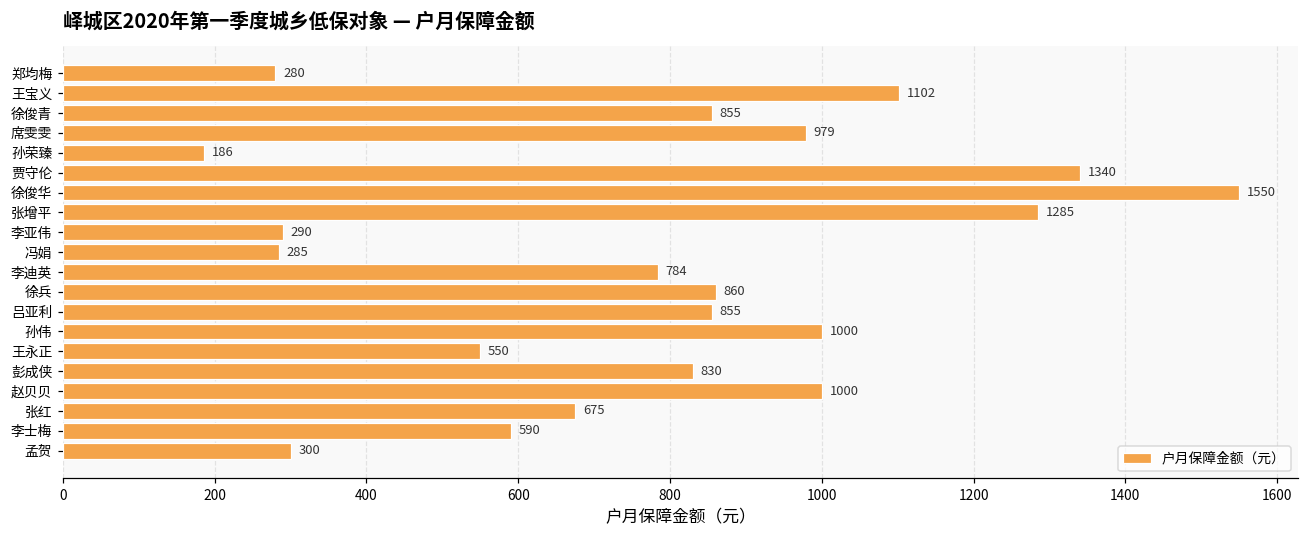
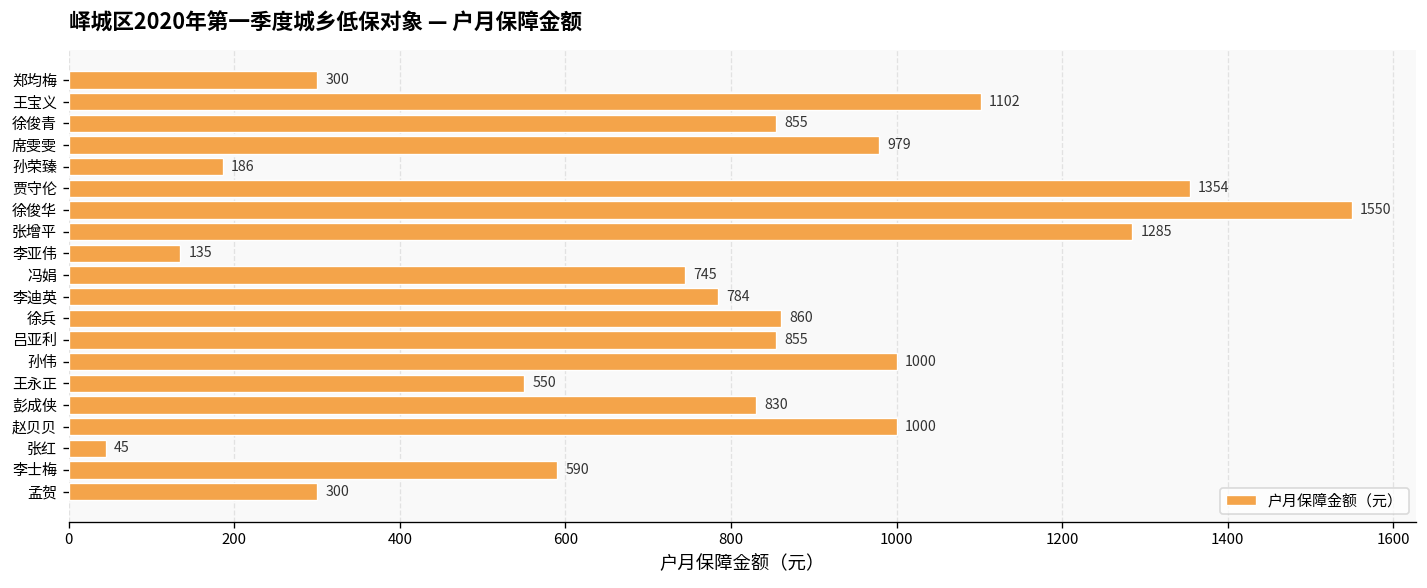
郑均梅: 280 -> 300
贾守伦: 1340 -> 1354
李亚伟: 290 -> 135
冯娟: 285 -> 745
张红: 675 -> 45
